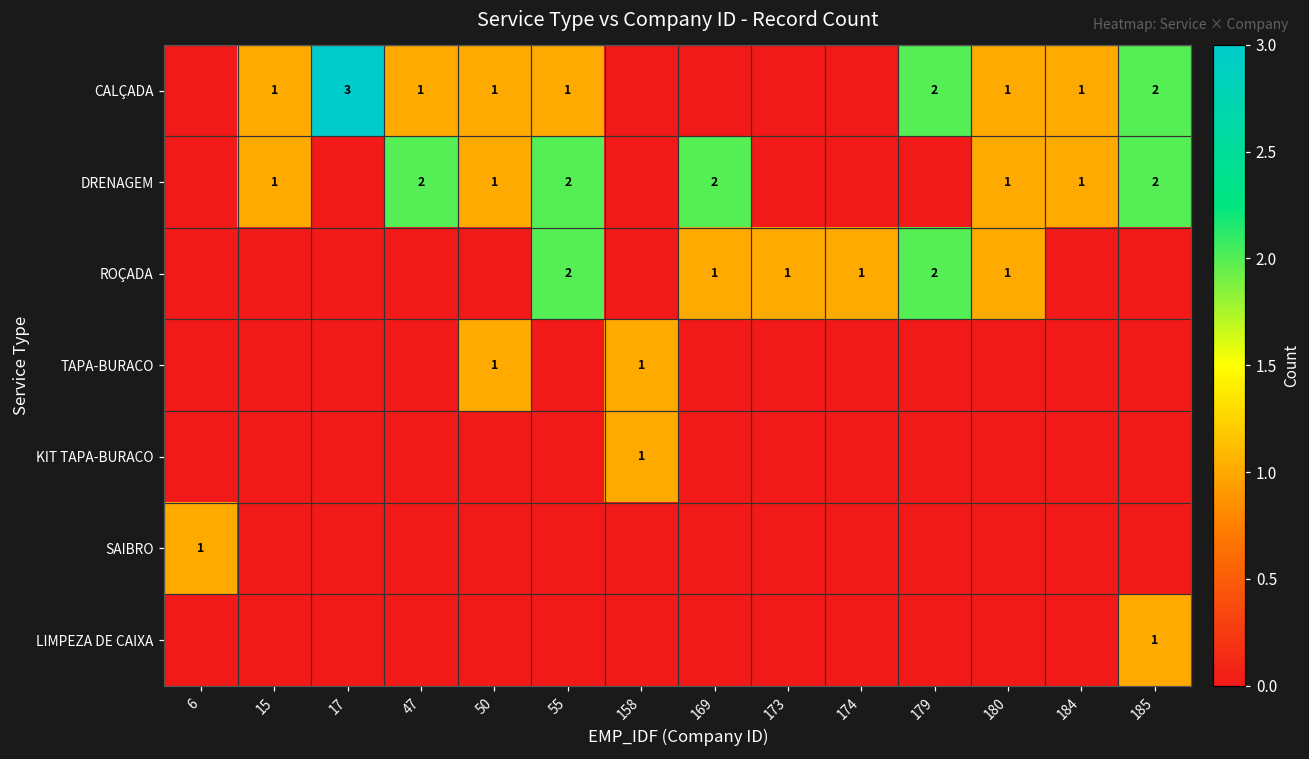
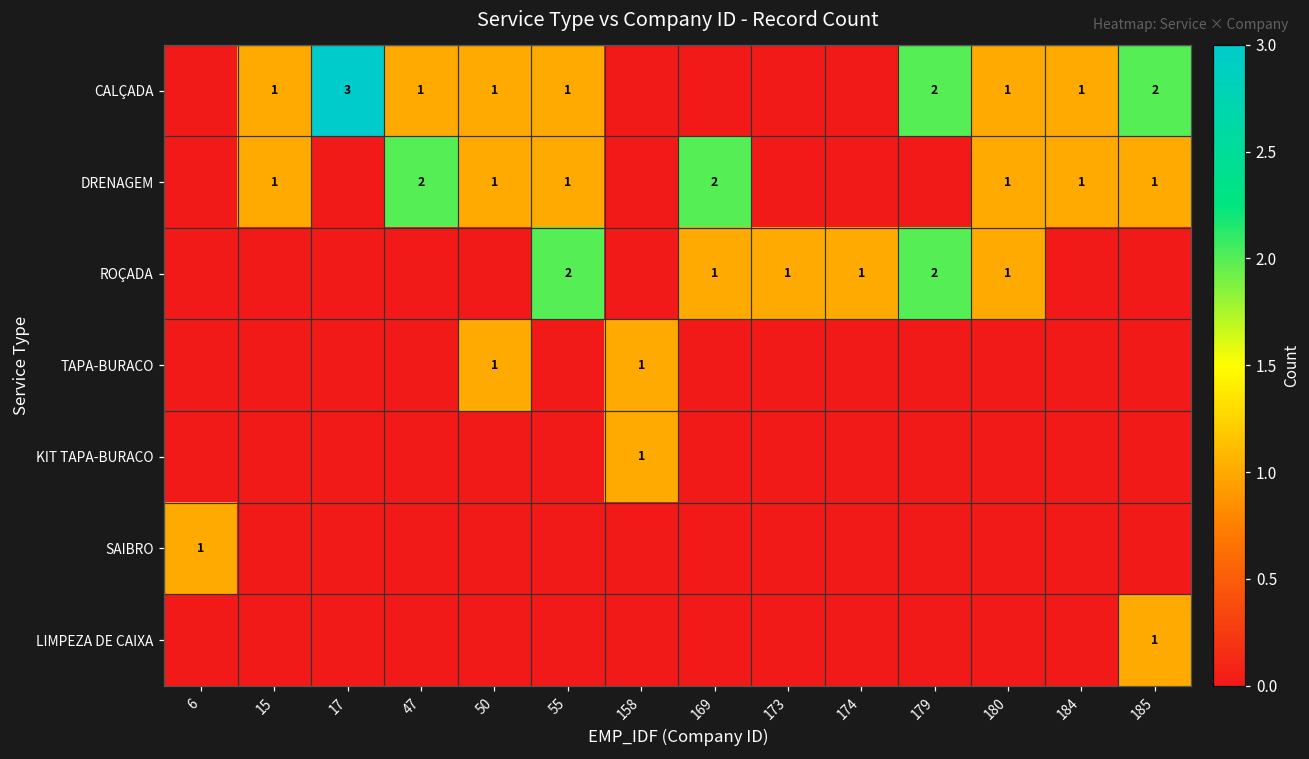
DRENAGEM, 55: 2 -> 1
DRENAGEM, 185: 2 -> 1
